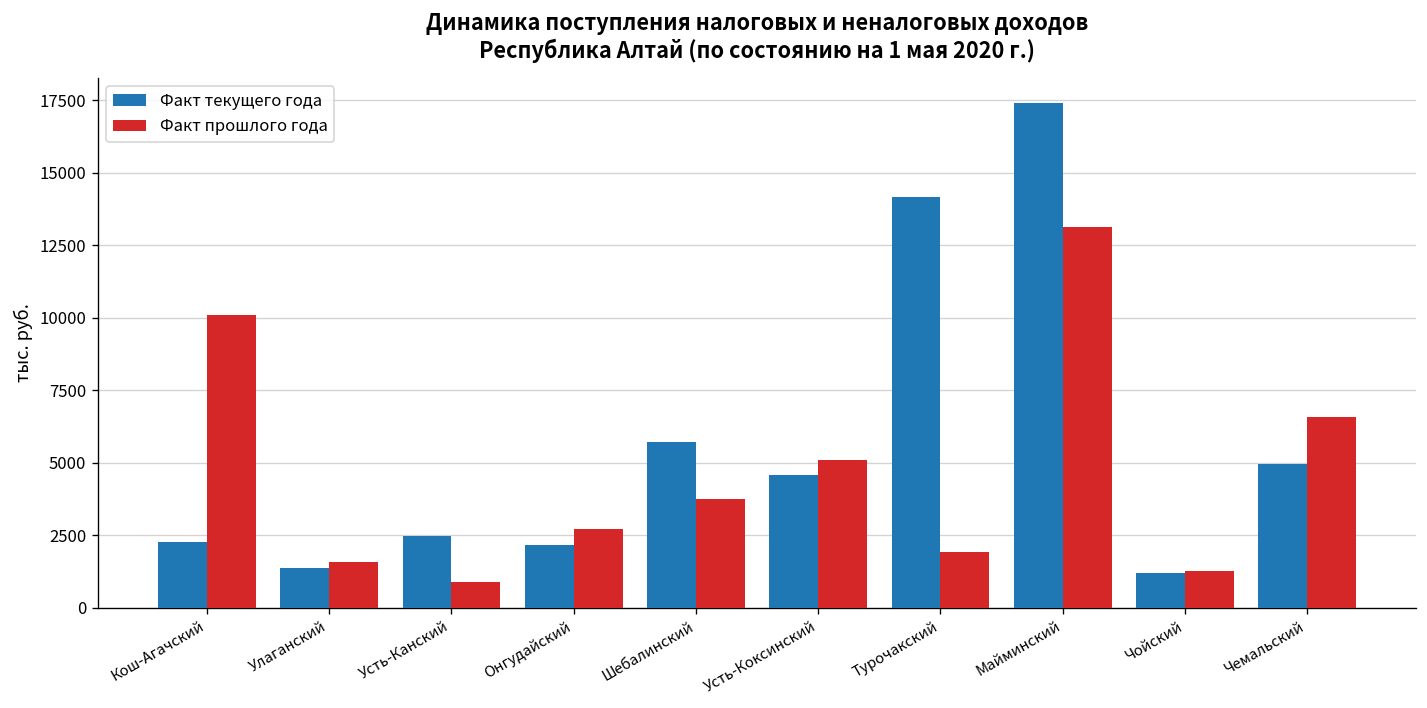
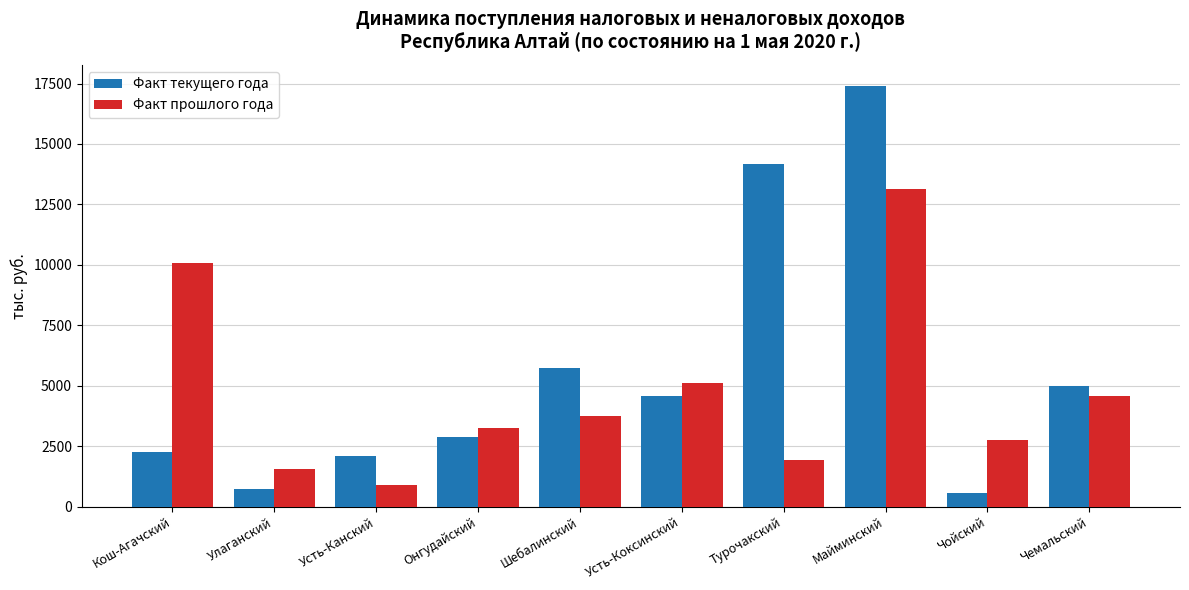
Факт текущего года, Улаганский: 1400 -> 700
Факт текущего года, Усть-Канский: 2500 -> 2100
Факт текущего года, Онгудайский: 2200 -> 2900
Факт прошлого года, Онгудайский: 2700 -> 3300
Факт текущего года, Чойский: 1200 -> 600
Факт прошлого года, Чойский: 1300 -> 2800
Факт прошлого года, Чемальский: 6600 -> 4600
